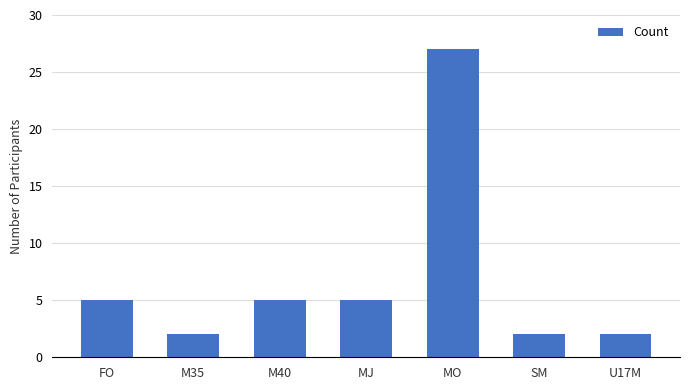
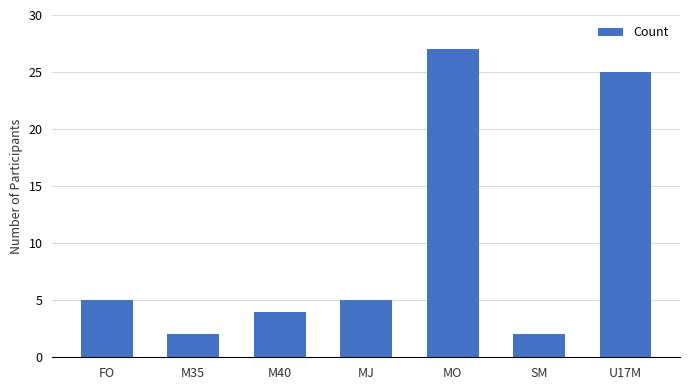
M40: 5 -> 4
U17M: 2 -> 25
